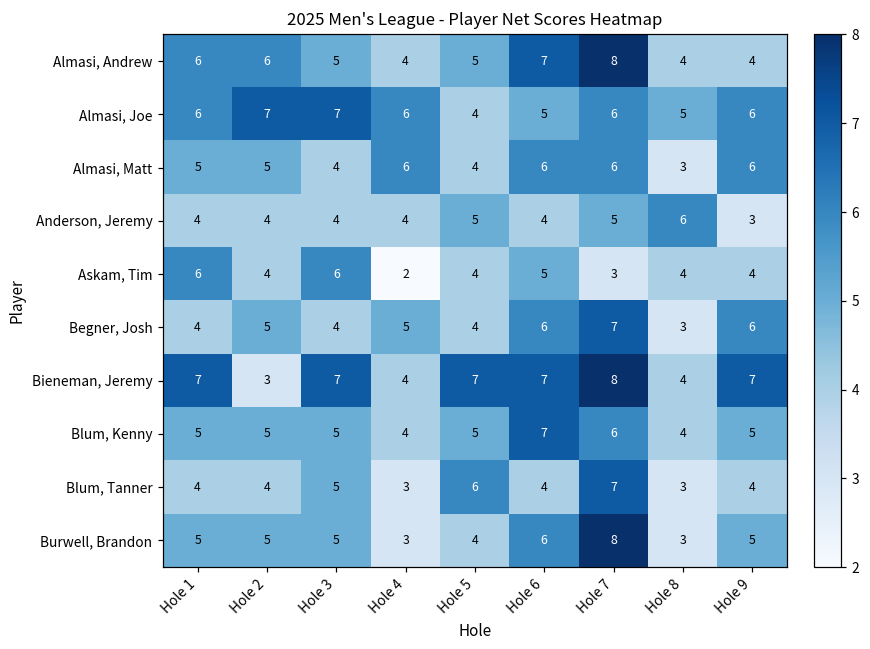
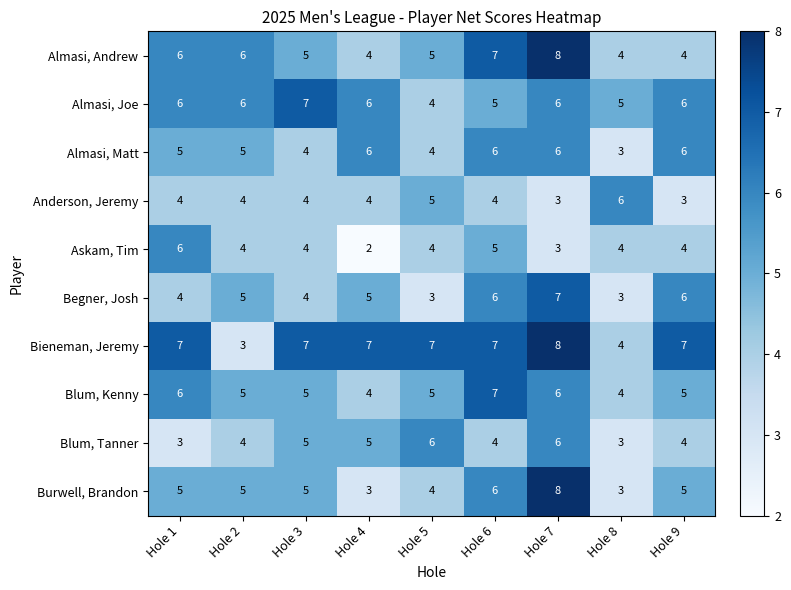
Almasi, Joe, Hole 2: 7 -> 6
Anderson, Jeremy, Hole 7: 5 -> 3
Askam, Tim, Hole 3: 6 -> 4
Begner, Josh, Hole 5: 4 -> 3
Bieneman, Jeremy, Hole 4: 4 -> 7
Blum, Kenny, Hole 1: 5 -> 6
Blum, Tanner, Hole 1: 4 -> 3
Blum, Tanner, Hole 4: 3 -> 5
Blum, Tanner, Hole 7: 7 -> 6
